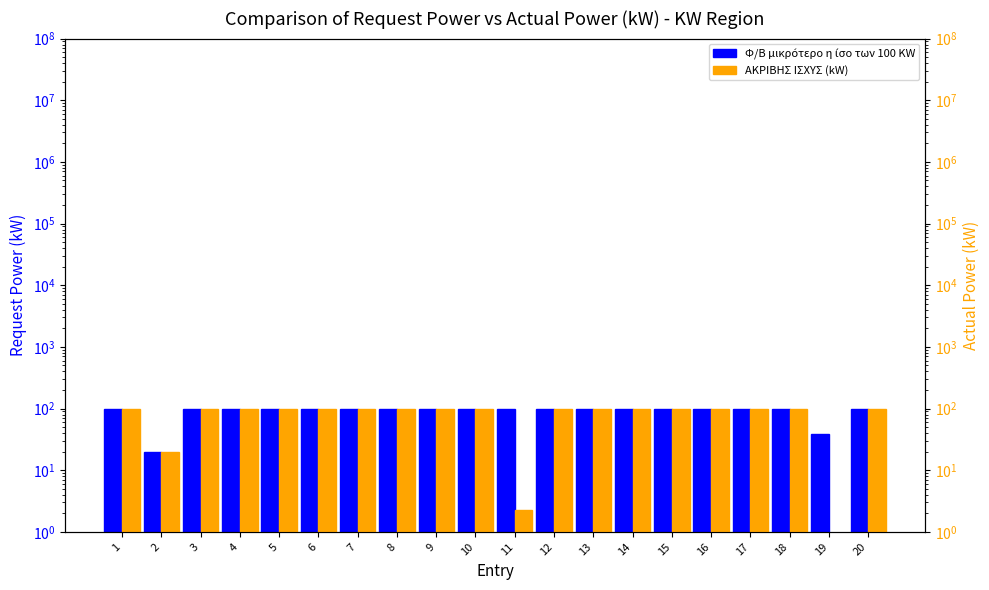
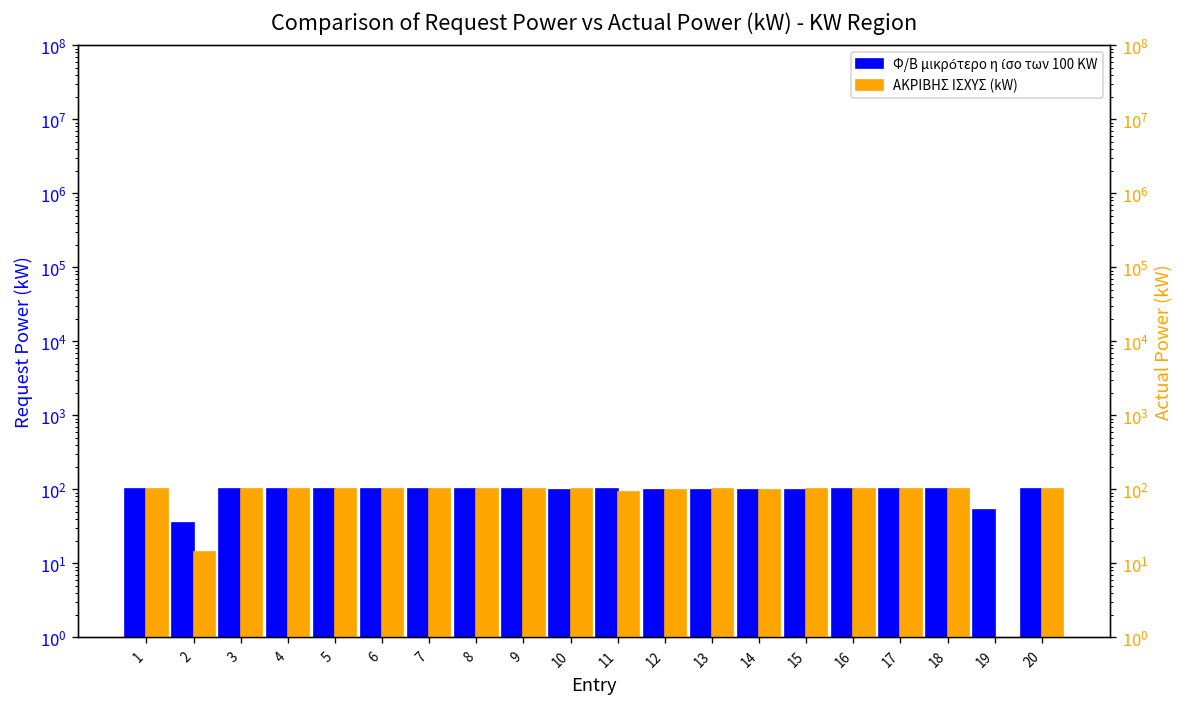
Φ/Β μικρότερο η ίσο των 100 KW, 2: 20 -> 30
Φ/Β μικρότερο η ίσο των 100 KW, 19: 40 -> 50
ΑΚΡΙΒΗΣ ΙΣΧΥΣ (kW), 2: 20 -> 14
ΑΚΡΙΒΗΣ ΙΣΧΥΣ (kW), 11: 2.3 -> 90
